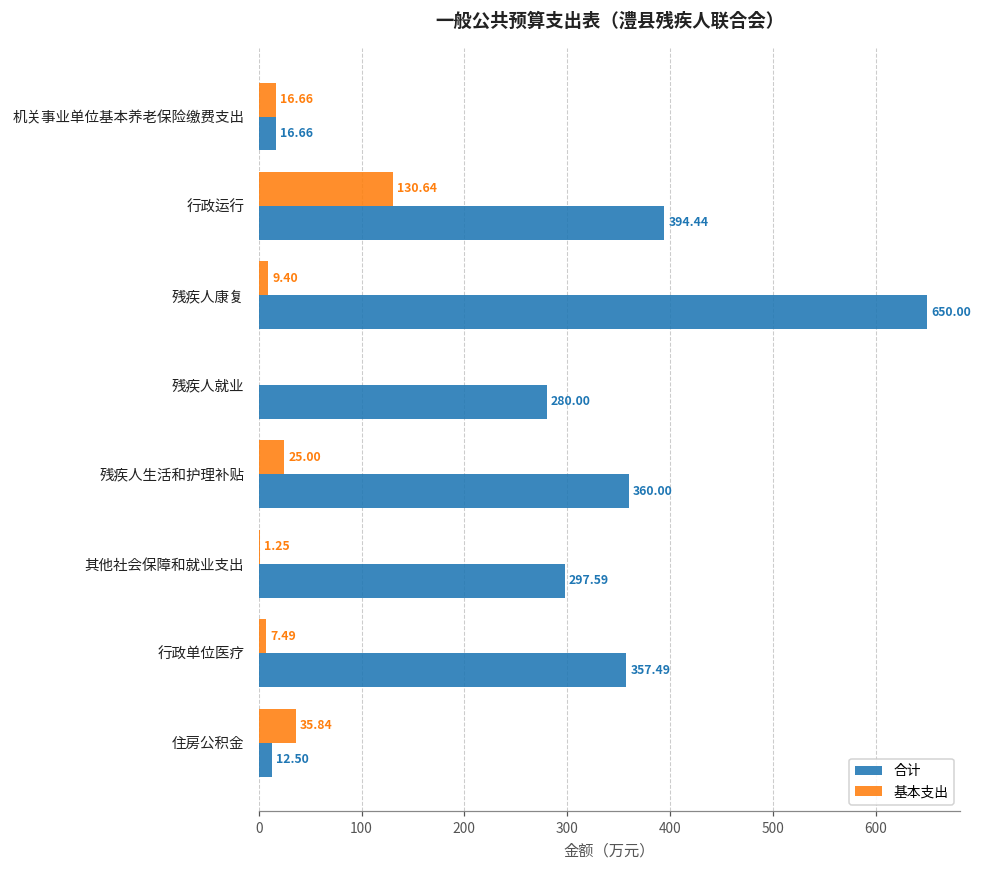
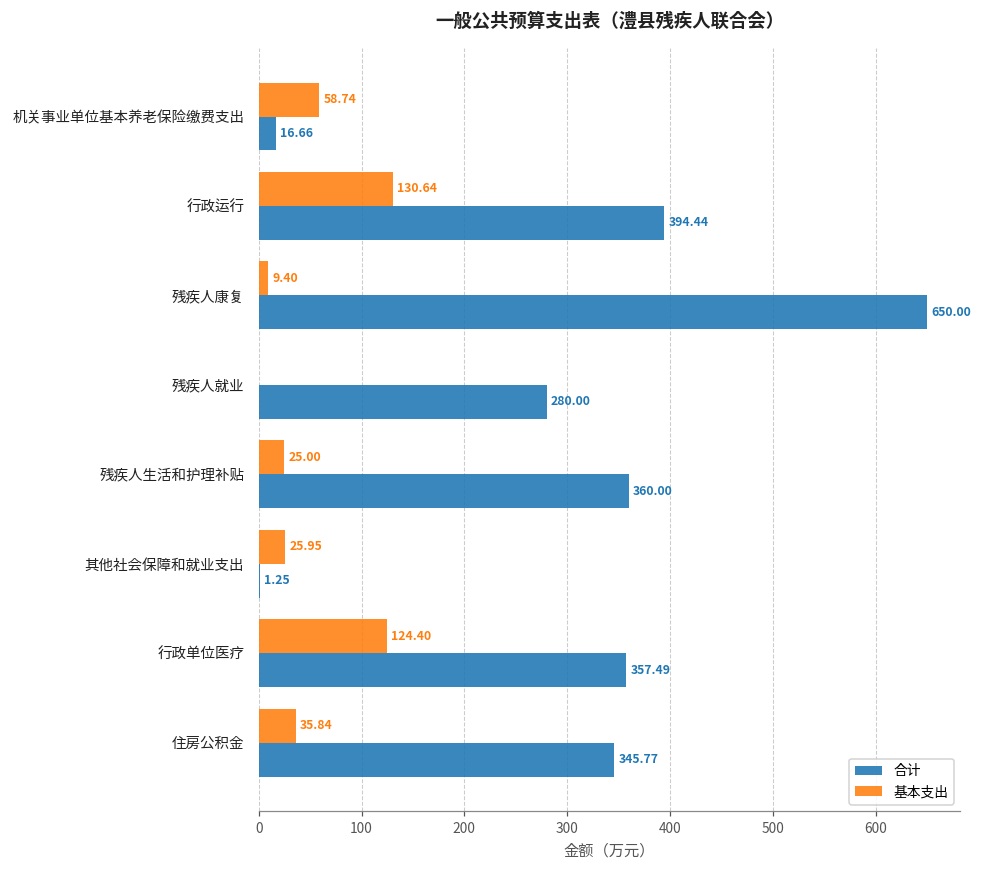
基本支出, 机关事业单位基本养老保险缴费支出: 16.66 -> 58.74
基本支出, 其他社会保障和就业支出: 1.25 -> 25.95
合计, 其他社会保障和就业支出: 297.59 -> 1.25
基本支出, 行政单位医疗: 7.49 -> 124.40
合计, 住房公积金: 12.50 -> 345.77
